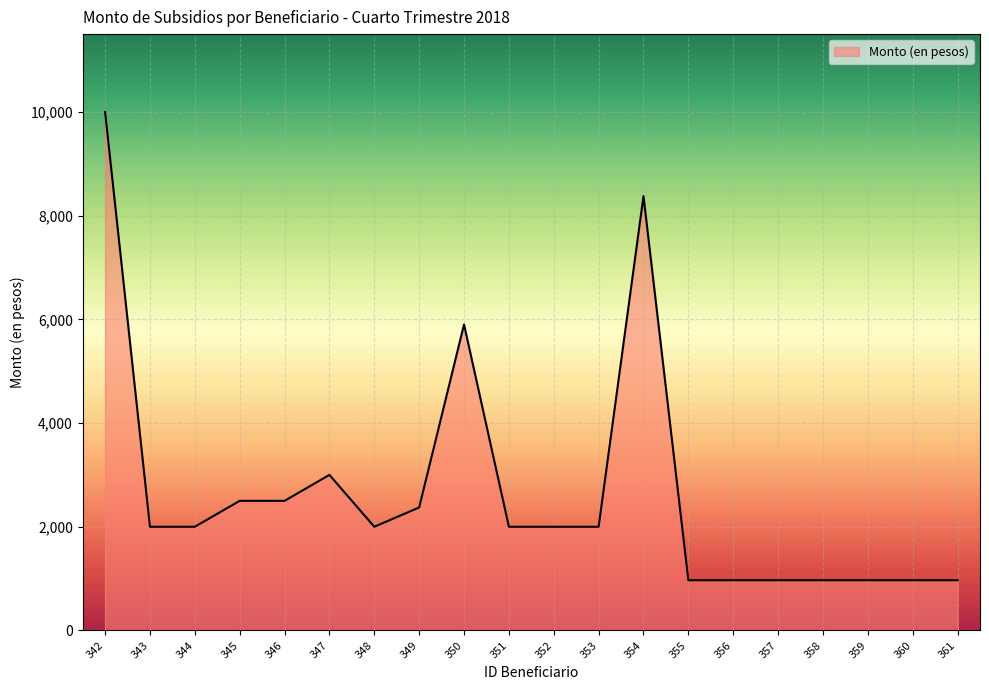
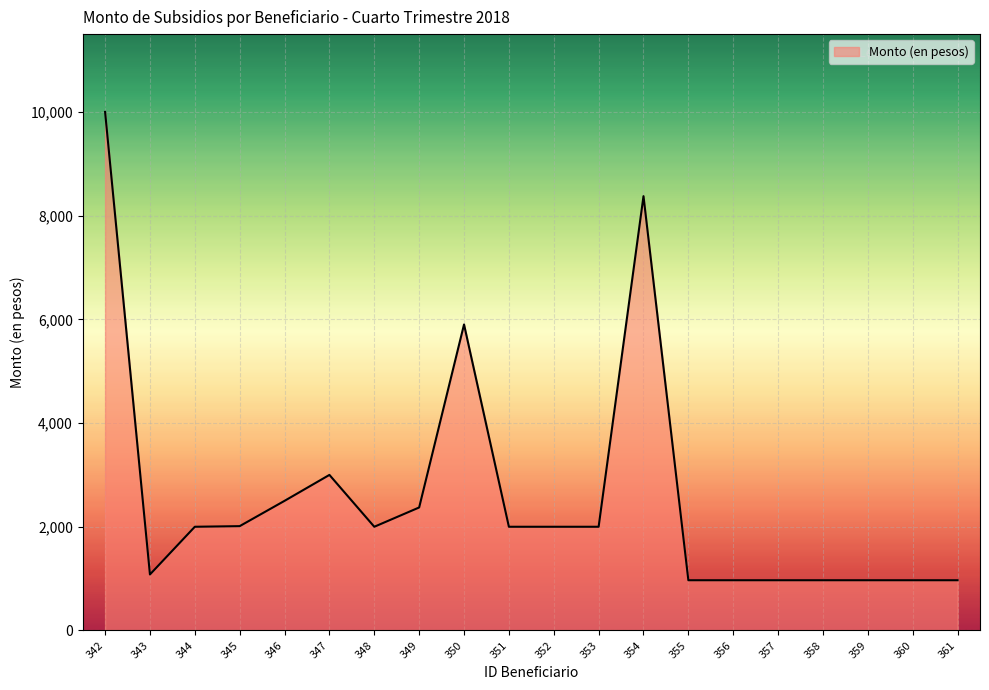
343: 2,000 -> 1,100
345: 2,500 -> 2,000
